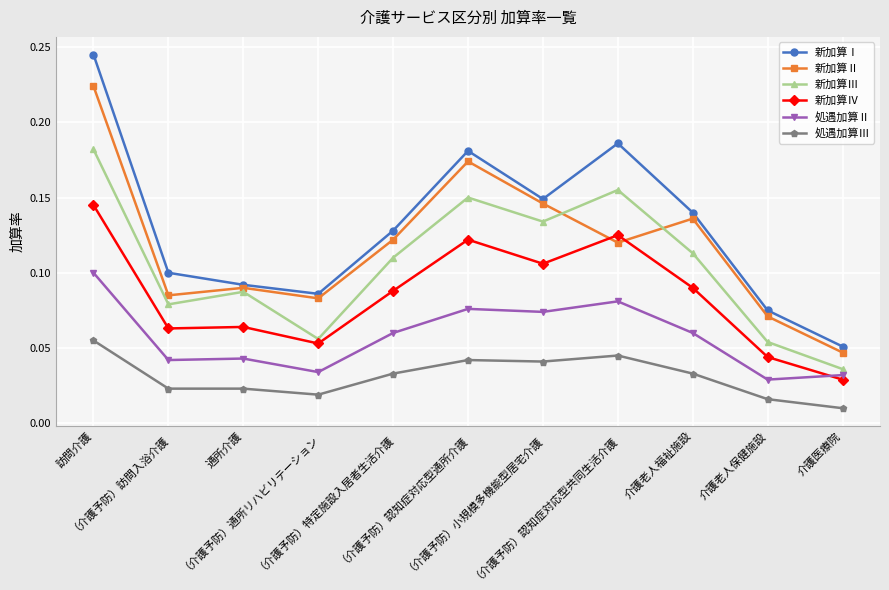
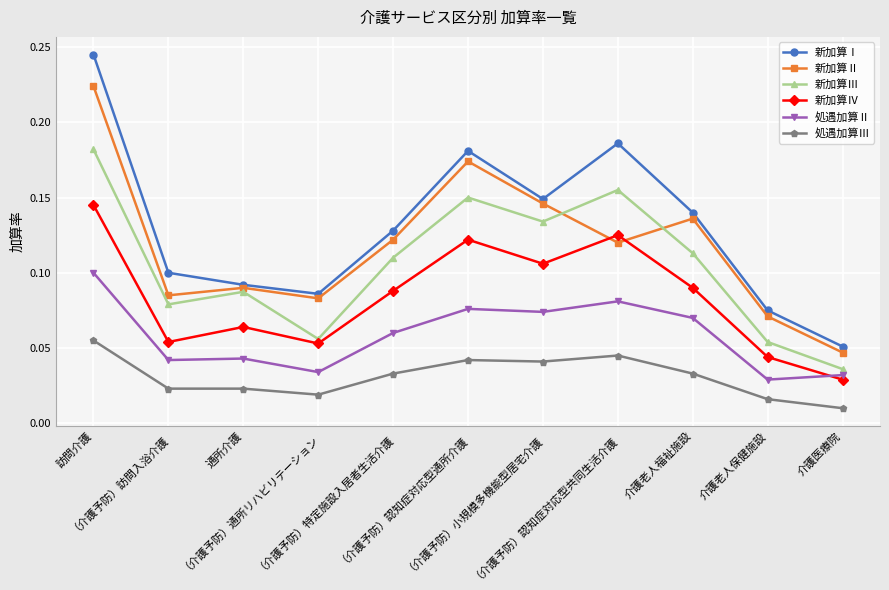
新加算Ⅳ, （介護予防）訪問入浴介護: 0.063 -> 0.054
処遇加算Ⅱ, 介護老人福祉施設: 0.06 -> 0.07
